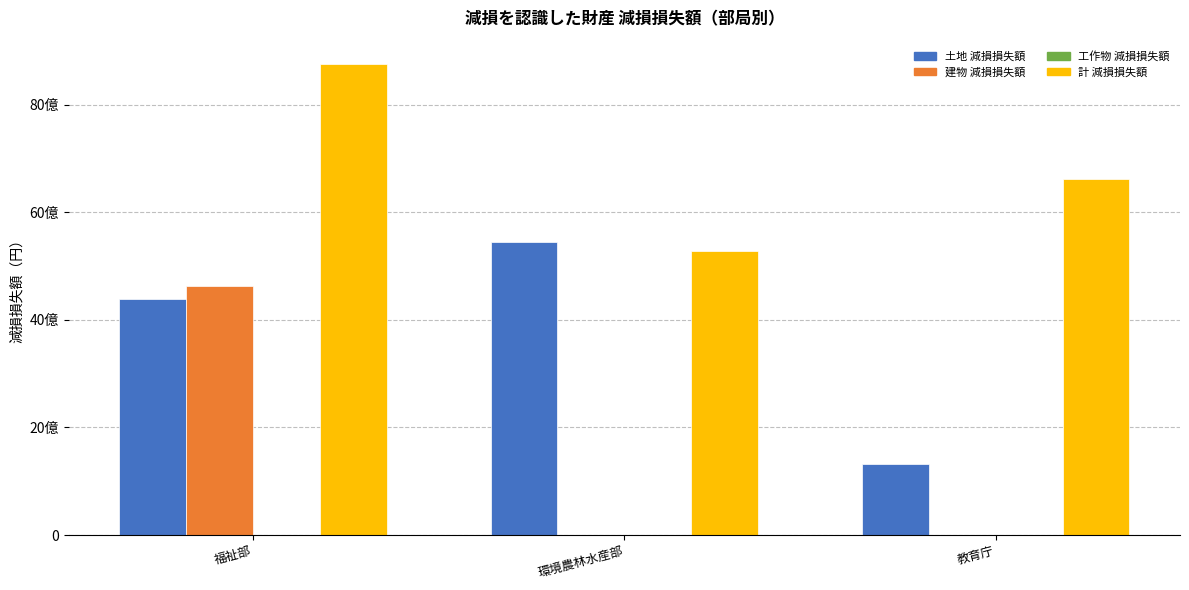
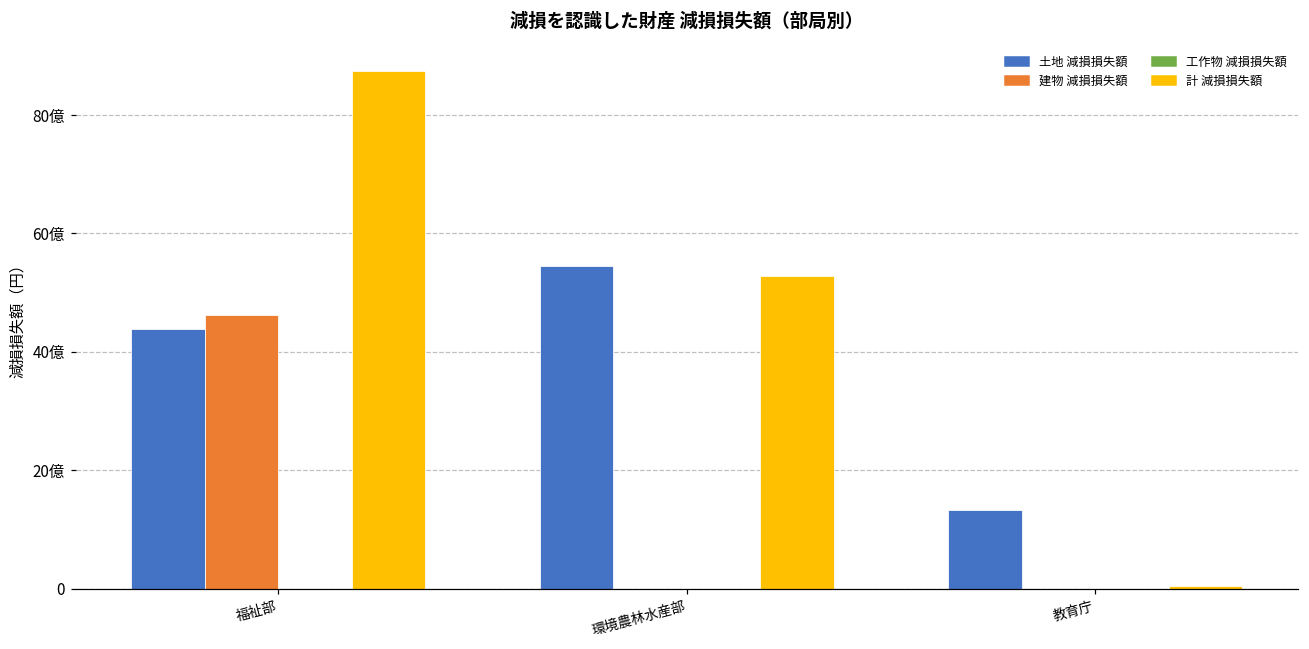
計 減損損失額, 教育庁: 66億 -> 0億
